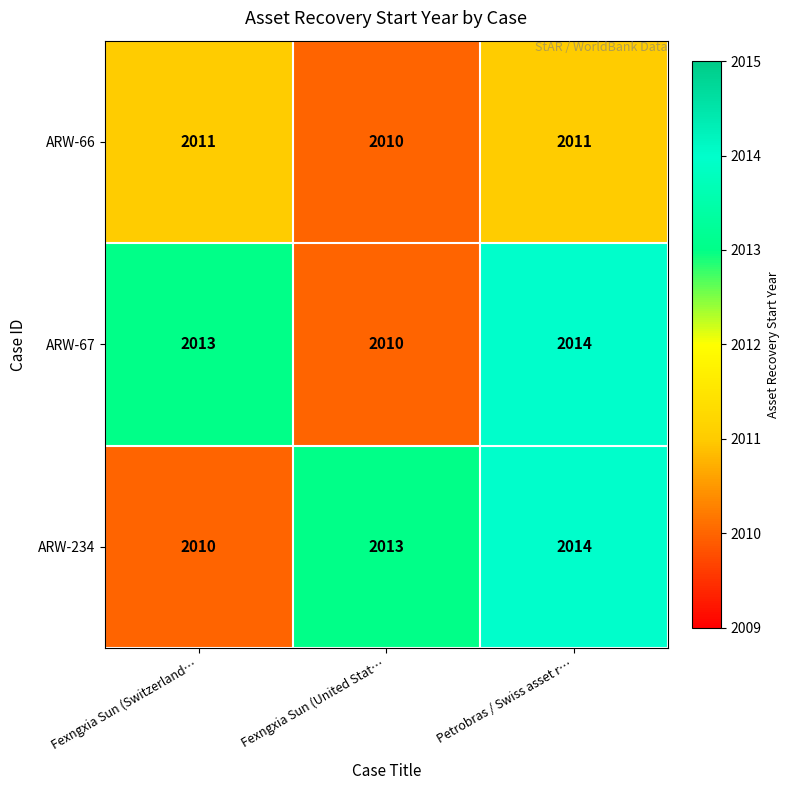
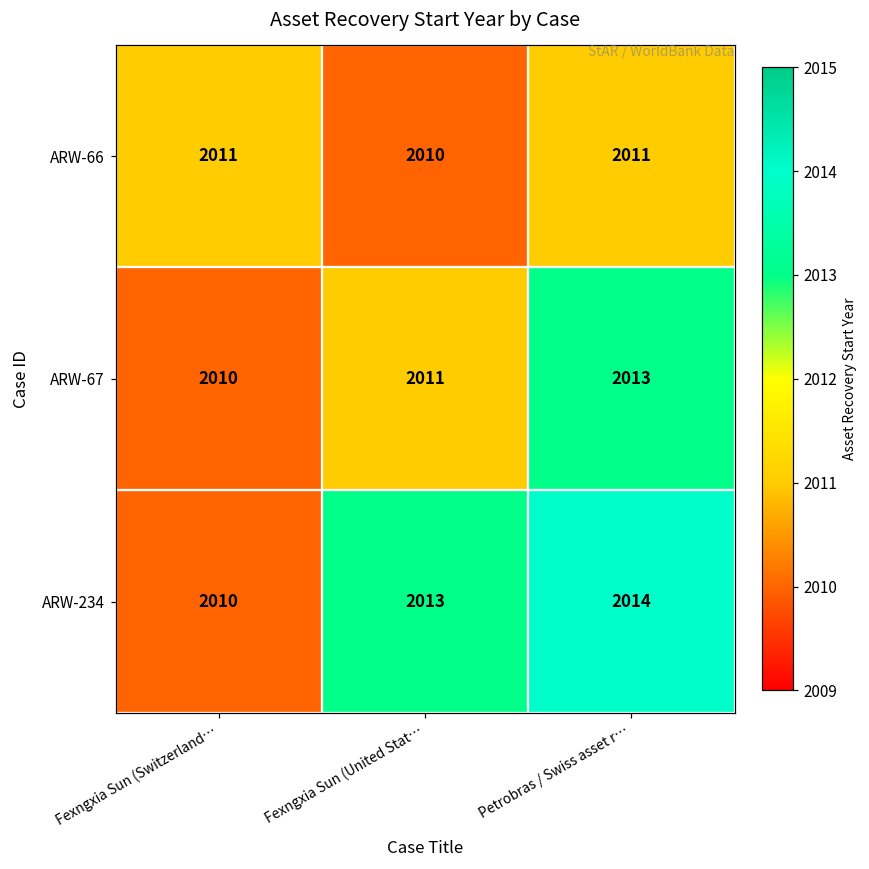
ARW-67, Fexngxia Sun (Switzerland…: 2013 -> 2010
ARW-67, Fexngxia Sun (United Stat…: 2010 -> 2011
ARW-67, Petrobras / Swiss asset r…: 2014 -> 2013
